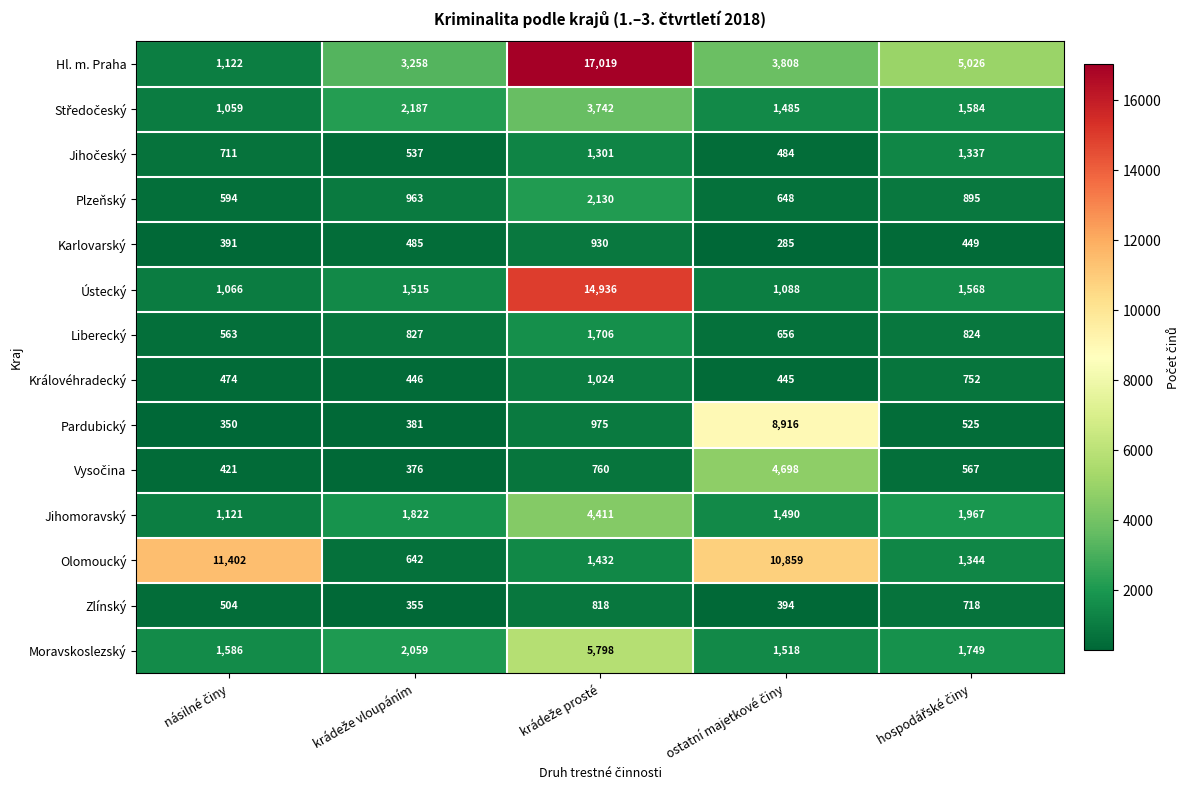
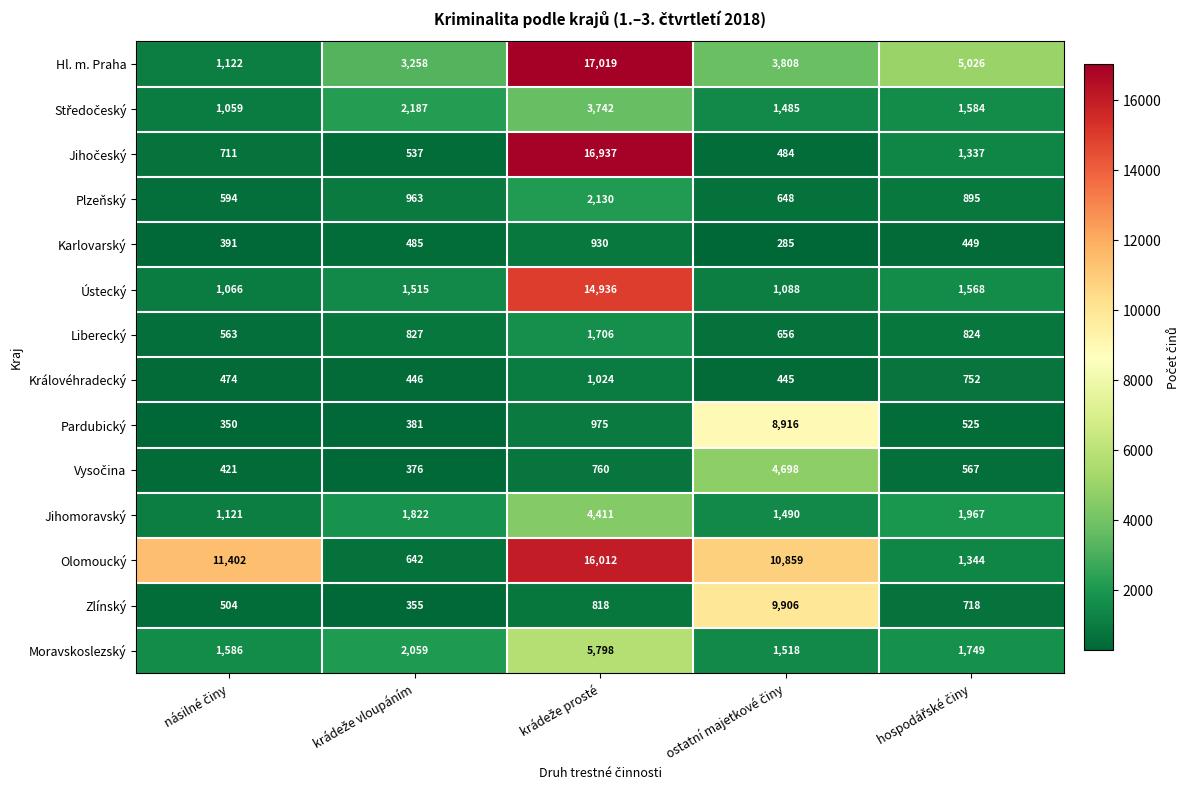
Jihočeský, krádeže prosté: 1,301 -> 16,937
Olomoucký, krádeže prosté: 1,432 -> 16,012
Zlínský, ostatní majetkové činy: 394 -> 9,906
